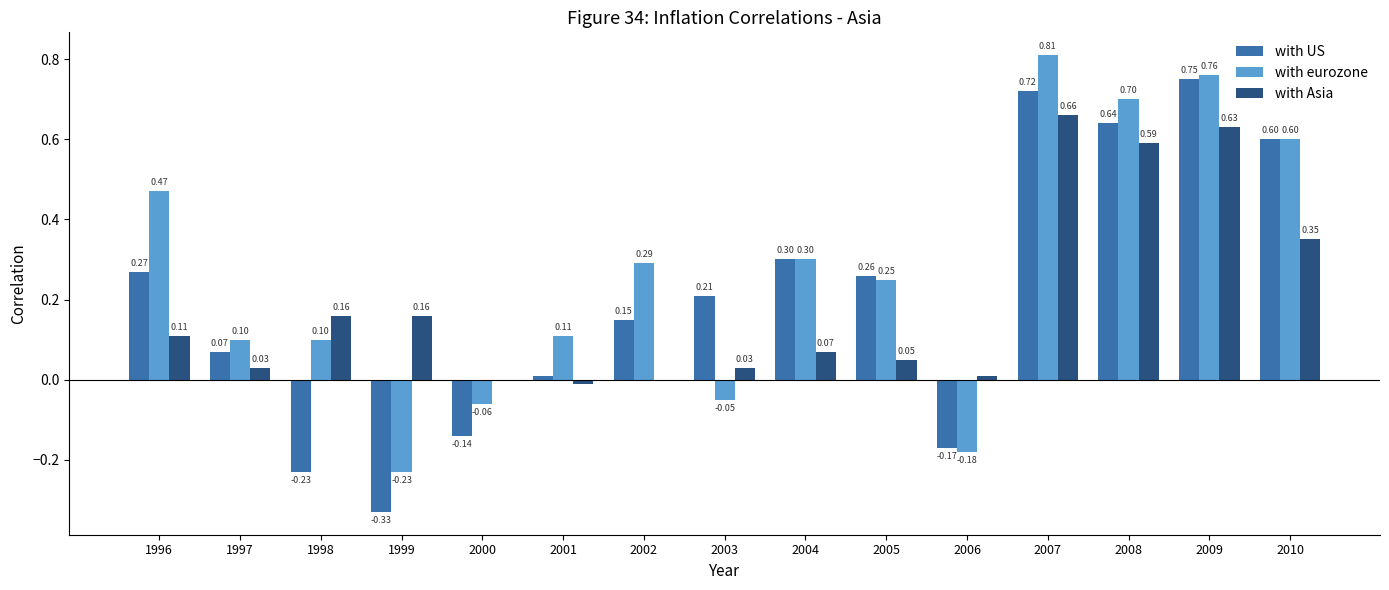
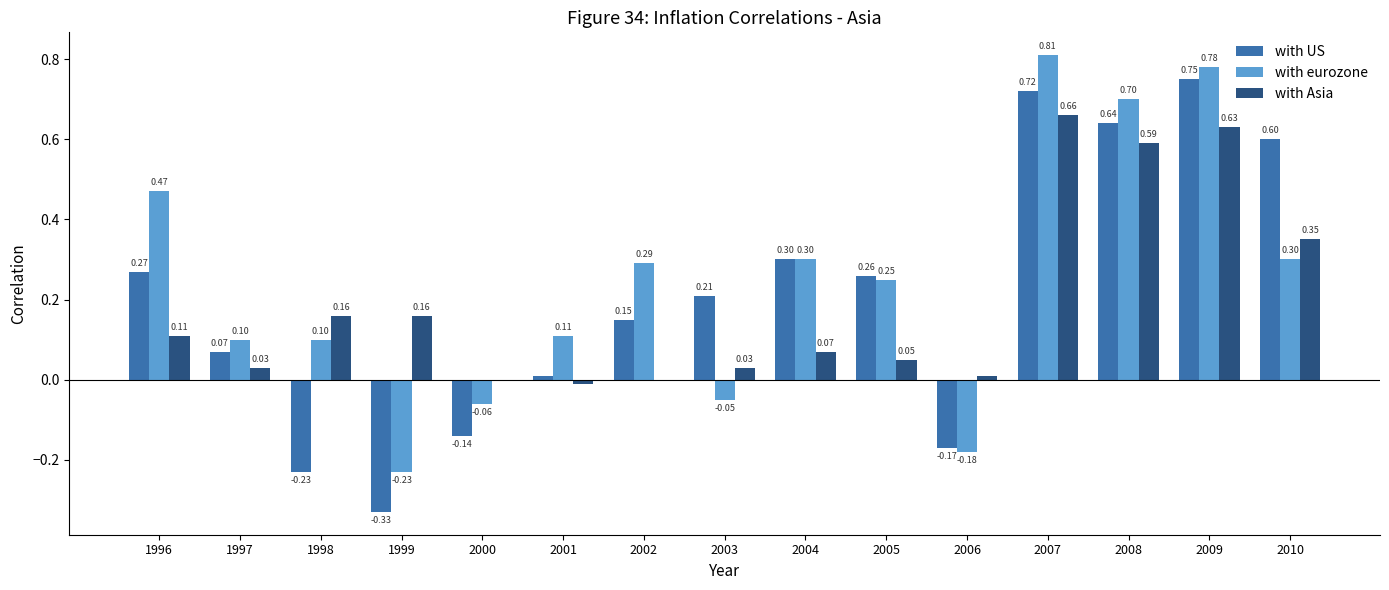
with eurozone, 2009: 0.76 -> 0.78
with eurozone, 2010: 0.60 -> 0.30
